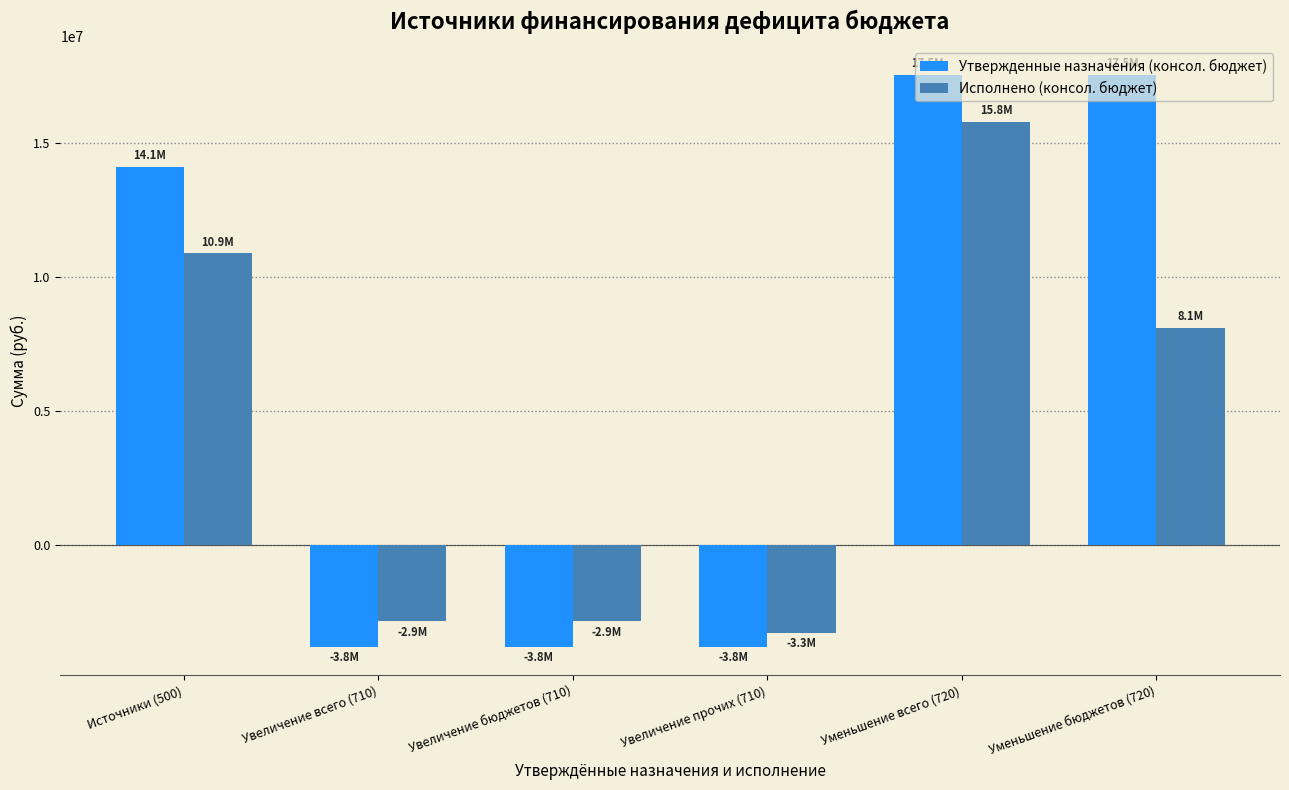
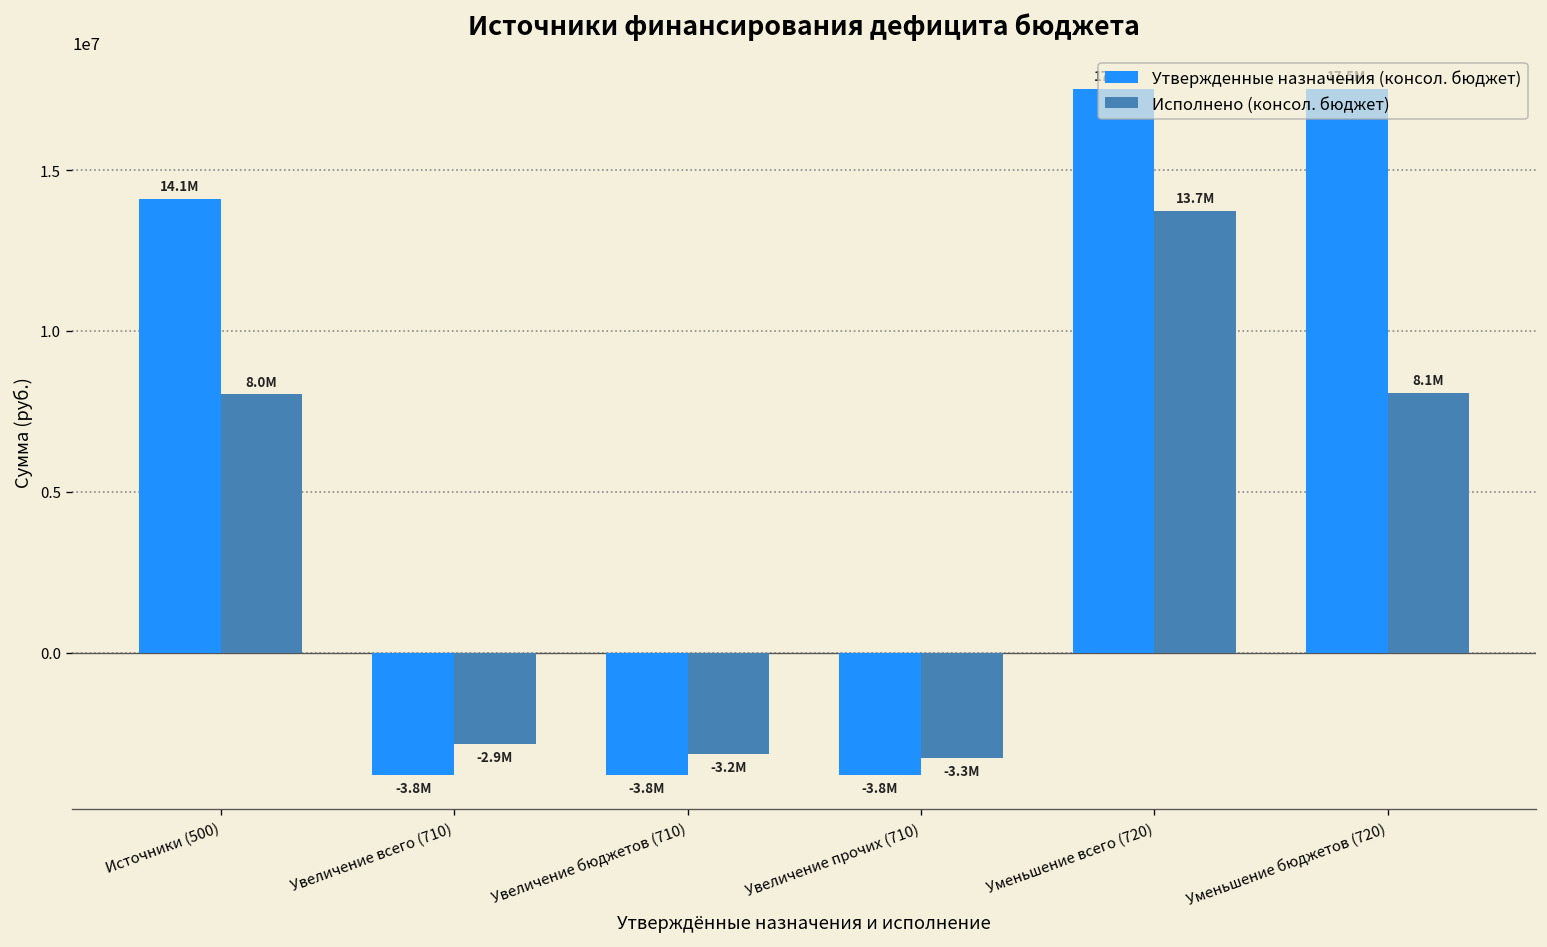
Исполнено (консол. бюджет), Источники (500): 10.9M -> 8.0M
Исполнено (консол. бюджет), Увеличение бюджетов (710): -2.9M -> -3.2M
Исполнено (консол. бюджет), Уменьшение всего (720): 15.8M -> 13.7M
